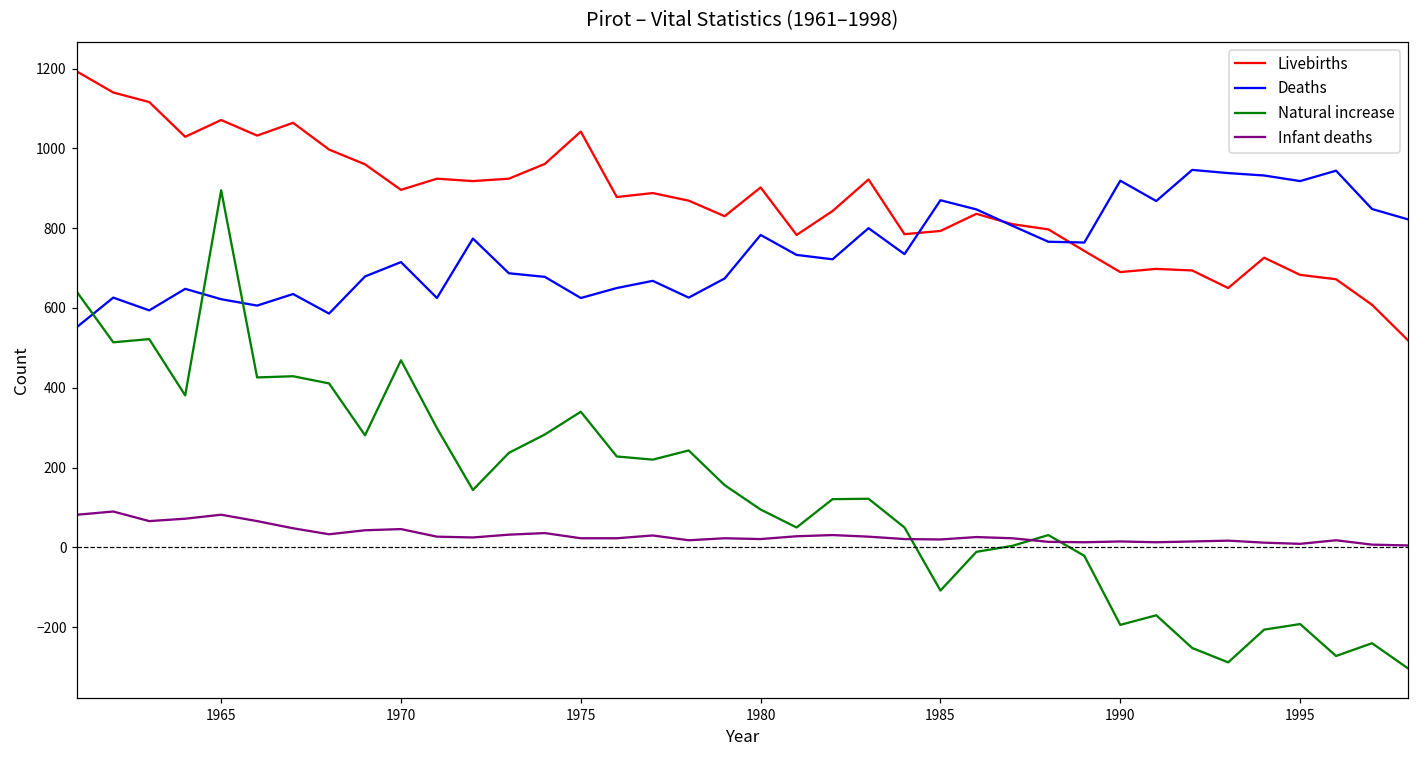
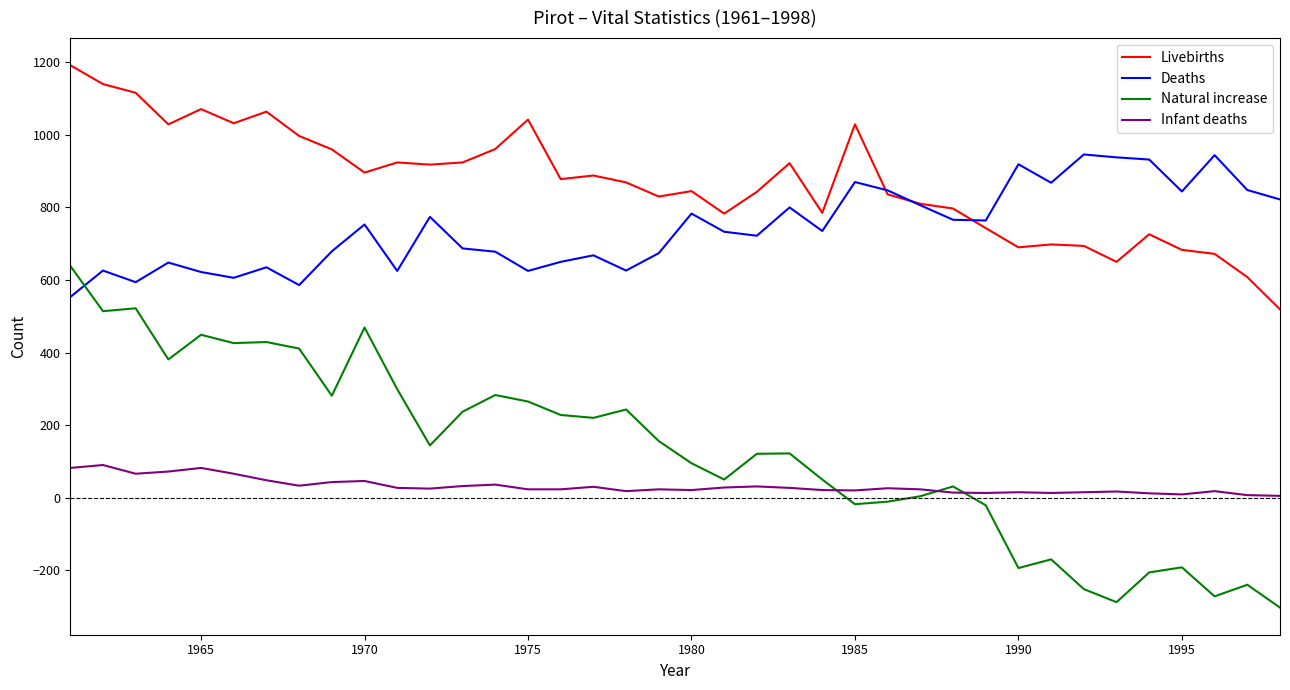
Natural increase, 1965: 900 -> 450
Deaths, 1970: 720 -> 750
Natural increase, 1975: 340 -> 270
Livebirths, 1980: 900 -> 850
Livebirths, 1985: 790 -> 1030
Natural increase, 1985: -110 -> -20
Deaths, 1995: 920 -> 840
